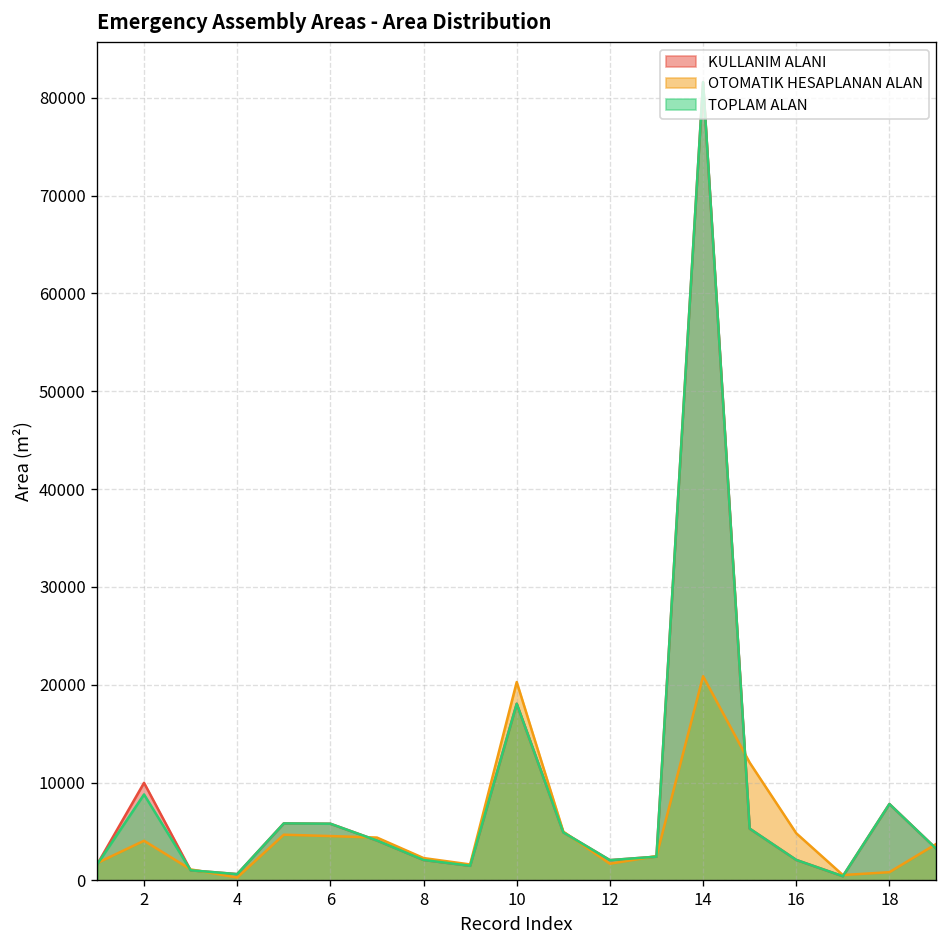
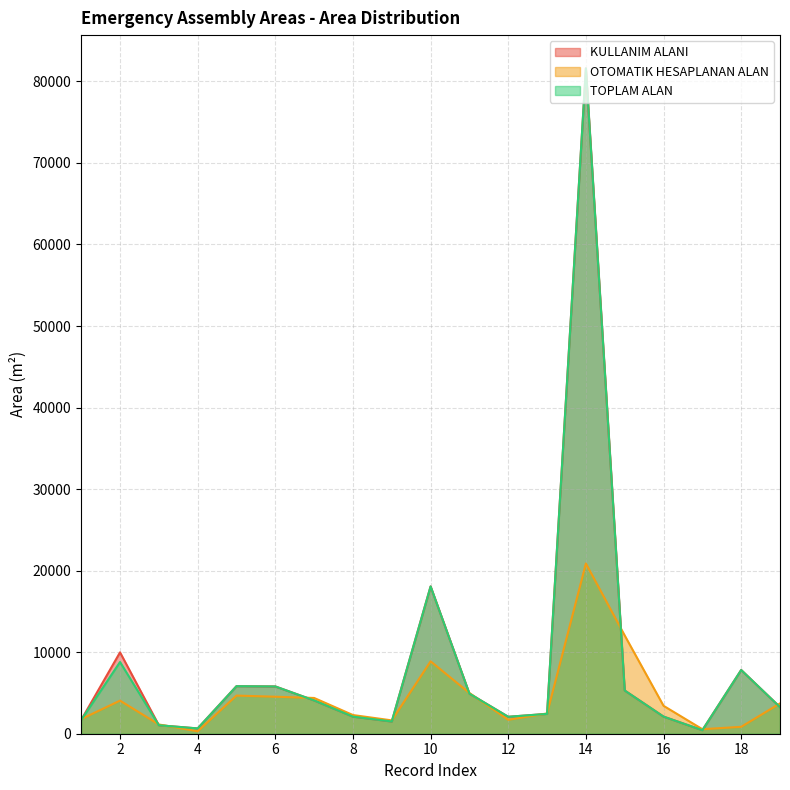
OTOMATIK HESAPLANAN ALAN, 10: 20000 -> 9000
OTOMATIK HESAPLANAN ALAN, 16: 5000 -> 3000
